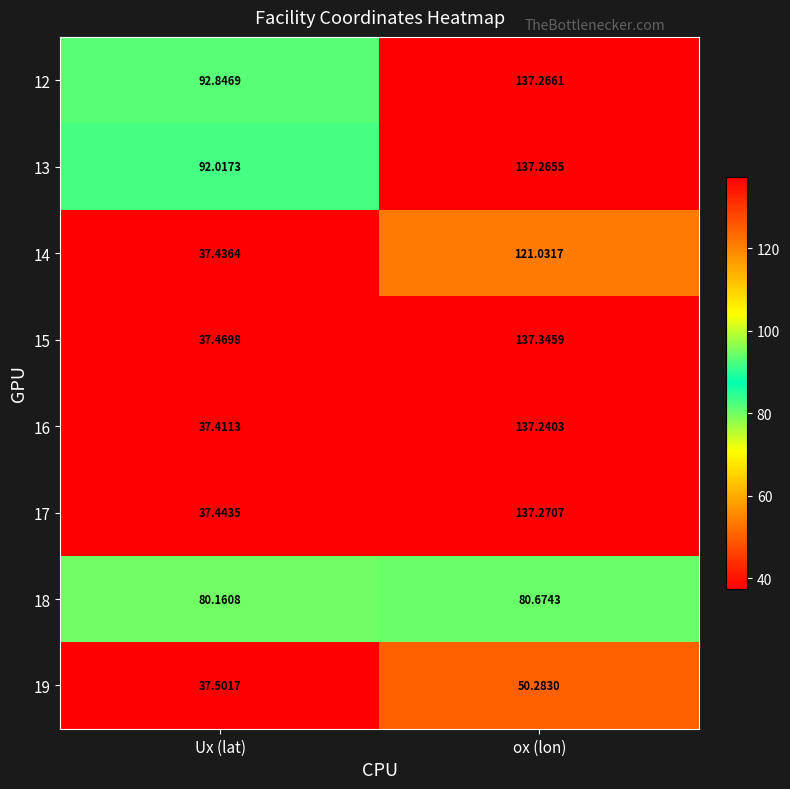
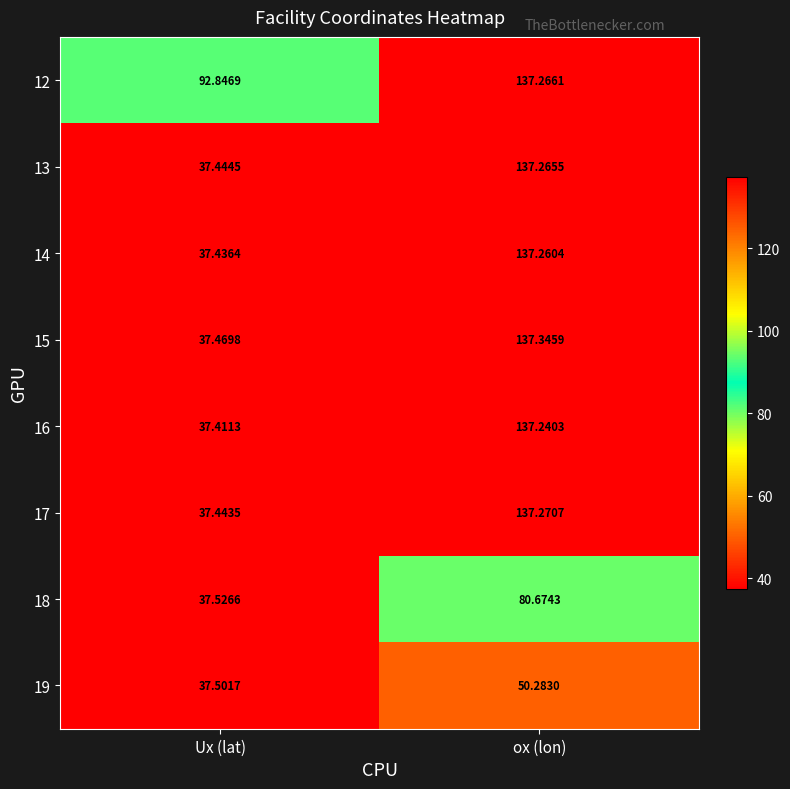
13, Ux (lat): 92.0173 -> 37.4445
14, ox (lon): 121.0317 -> 137.2604
18, Ux (lat): 80.1608 -> 37.5266
